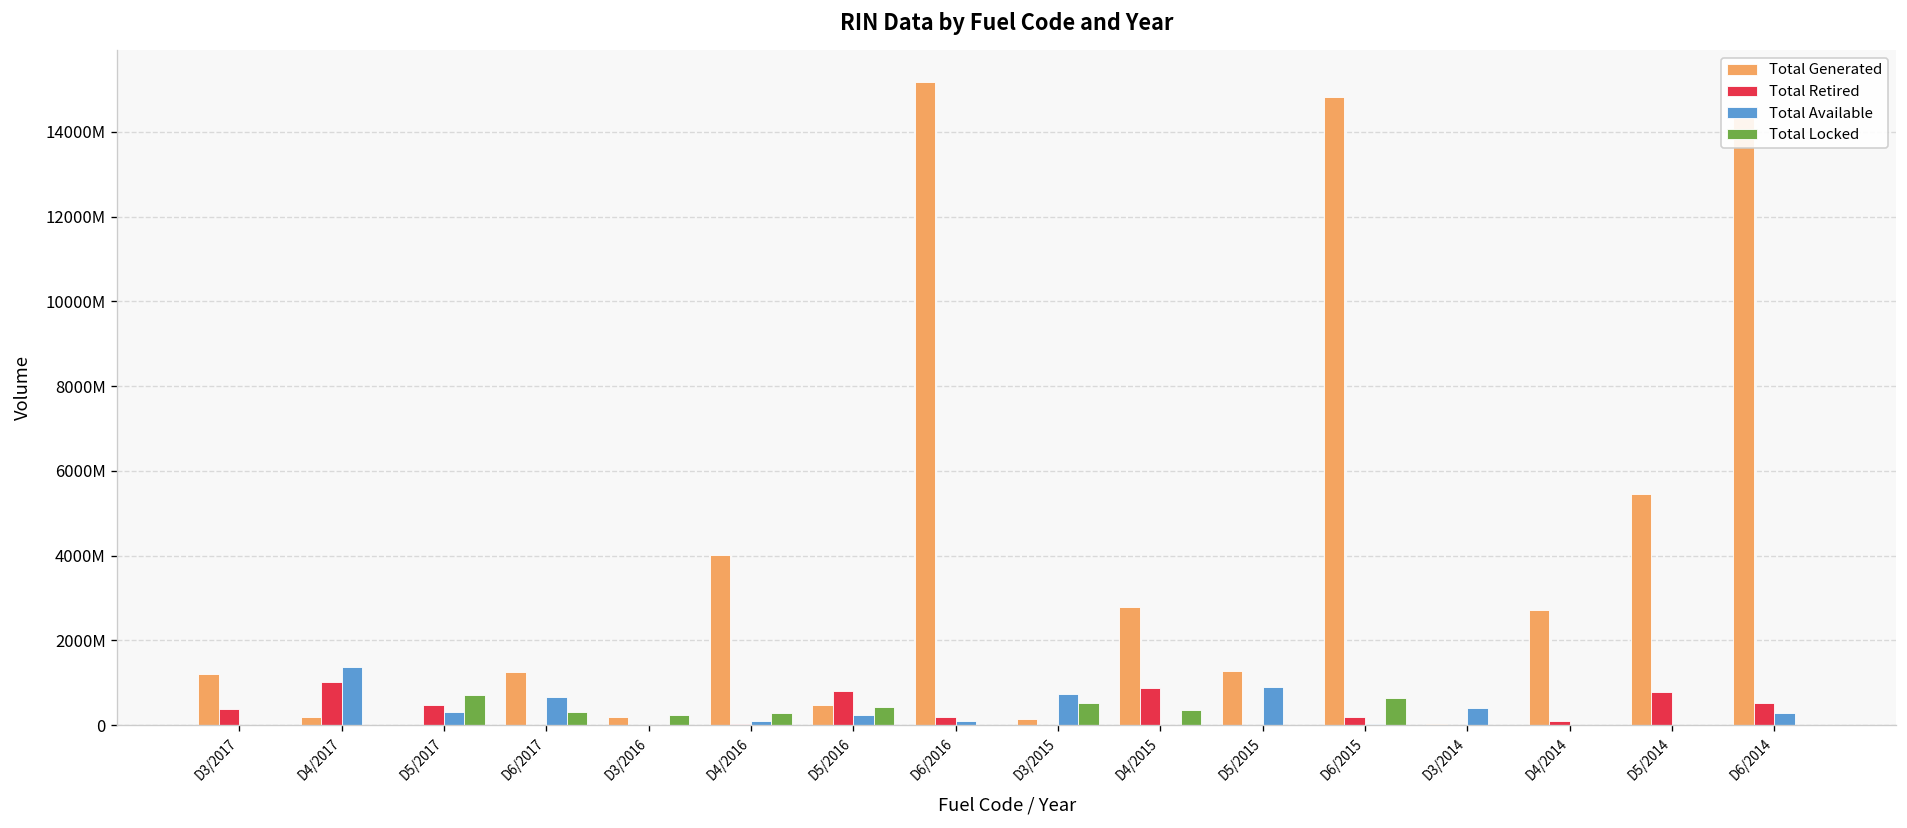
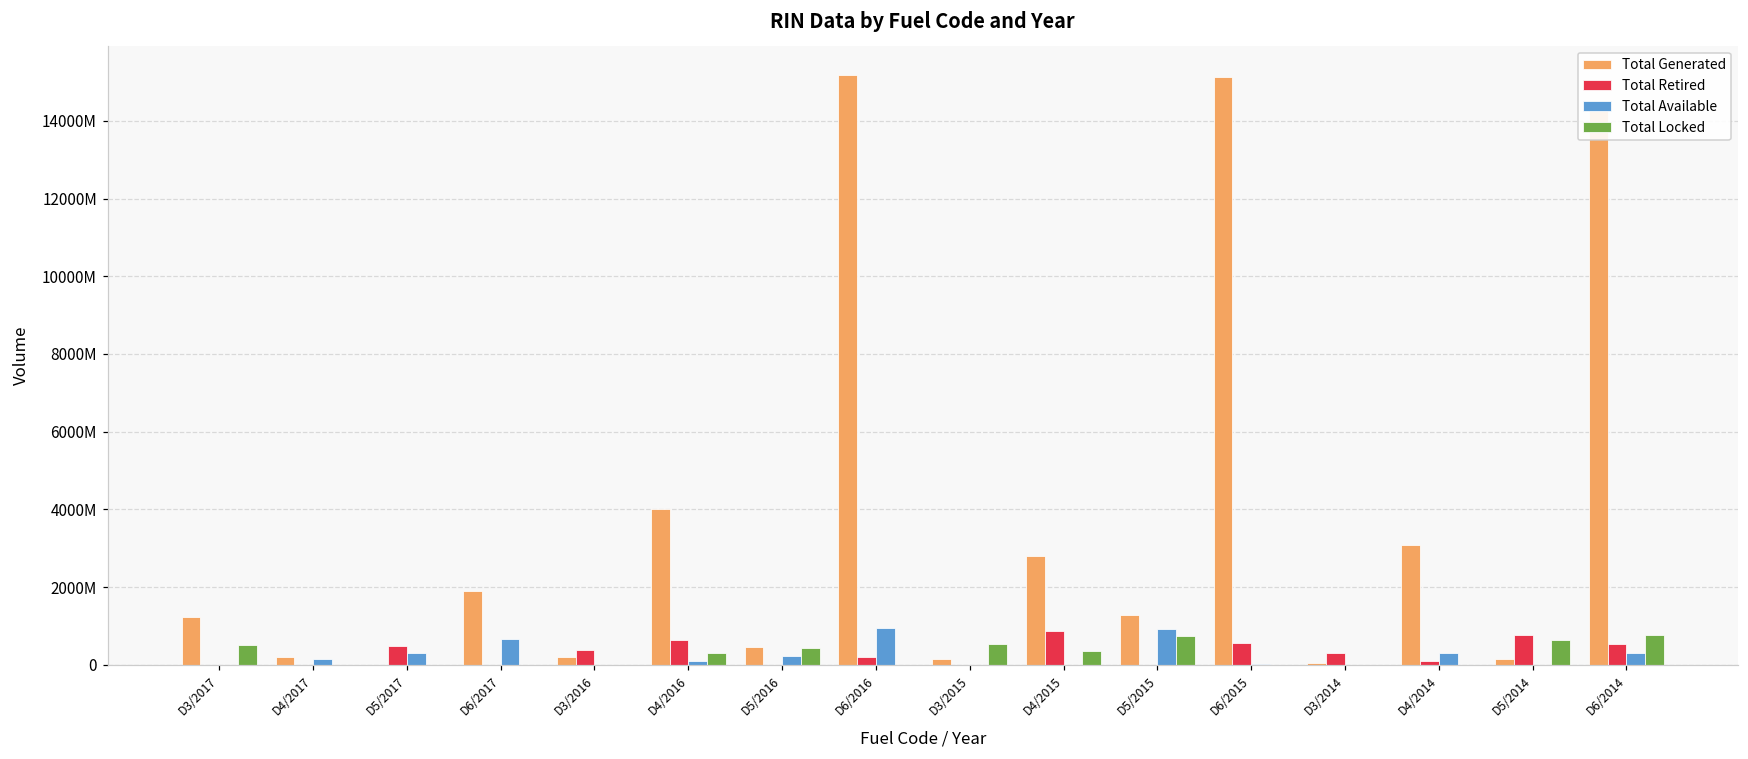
Total Retired, D3/2017: 400000000 -> 0
Total Locked, D3/2017: 0 -> 500000000
Total Retired, D4/2017: 1000000000 -> 0
Total Available, D4/2017: 1400000000 -> 100000000
Total Locked, D5/2017: 700000000 -> 0
Total Generated, D6/2017: 1300000000 -> 1900000000
Total Locked, D6/2017: 300000000 -> 0
Total Retired, D3/2016: 0 -> 400000000
Total Locked, D3/2016: 200000000 -> 0
Total Retired, D4/2016: 0 -> 600000000
Total Retired, D5/2016: 800000000 -> 0
Total Available, D6/2016: 100000000 -> 900000000
Total Available, D3/2015: 700000000 -> 0
Total Locked, D5/2015: 0 -> 700000000
Total Generated, D6/2015: 14800000000 -> 15100000000
Total Retired, D6/2015: 200000000 -> 600000000
Total Locked, D6/2015: 600000000 -> 0
Total Retired, D3/2014: 0 -> 300000000
Total Available, D3/2014: 400000000 -> 0
Total Generated, D4/2014: 2700000000 -> 3100000000
Total Available, D4/2014: 0 -> 300000000
Total Generated, D5/2014: 5500000000 -> 100000000
Total Locked, D5/2014: 0 -> 600000000
Total Locked, D6/2014: 0 -> 800000000
